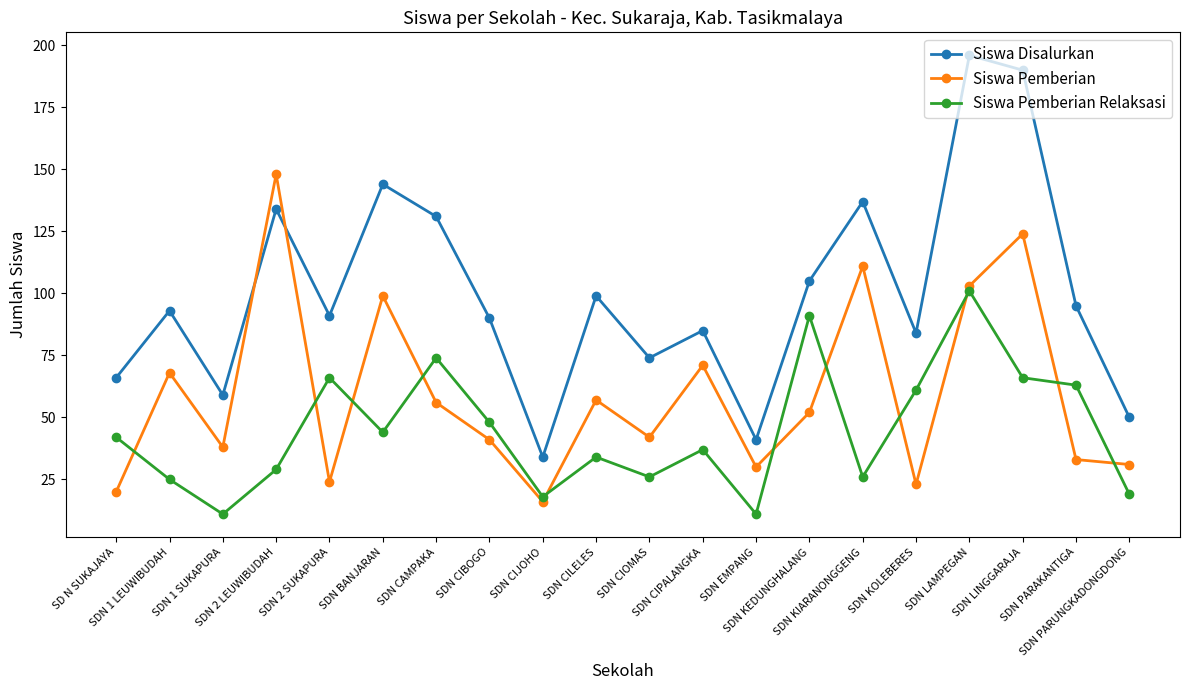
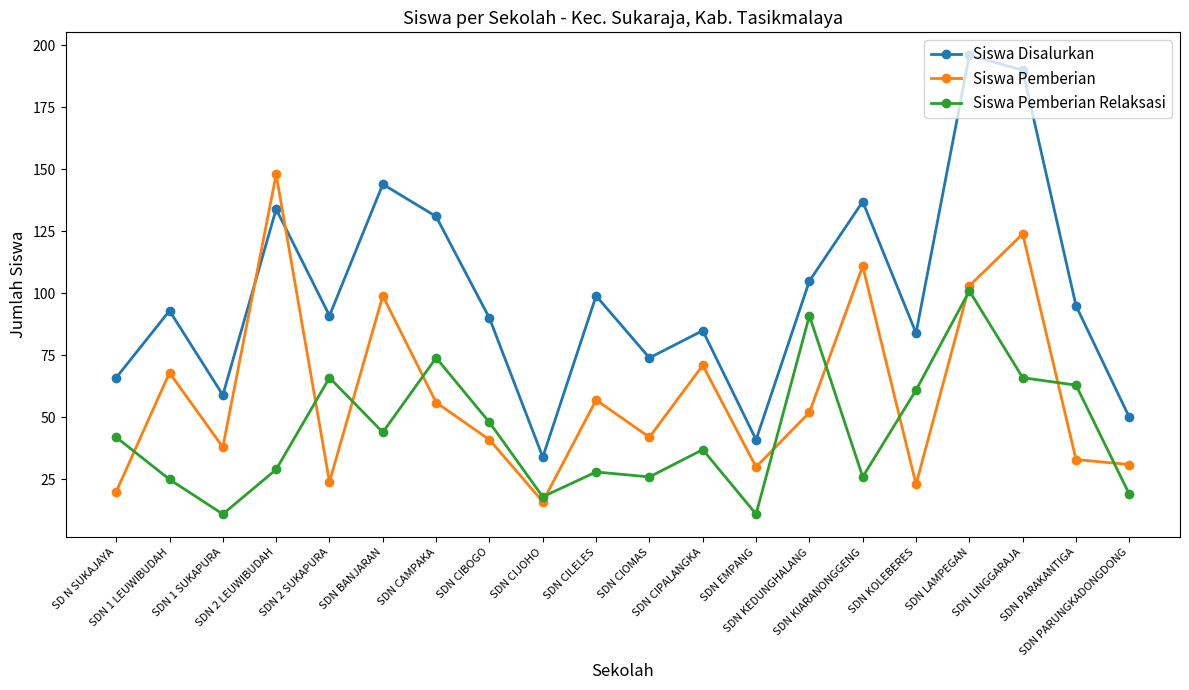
Siswa Pemberian Relaksasi, SDN CILELES: 34 -> 28
